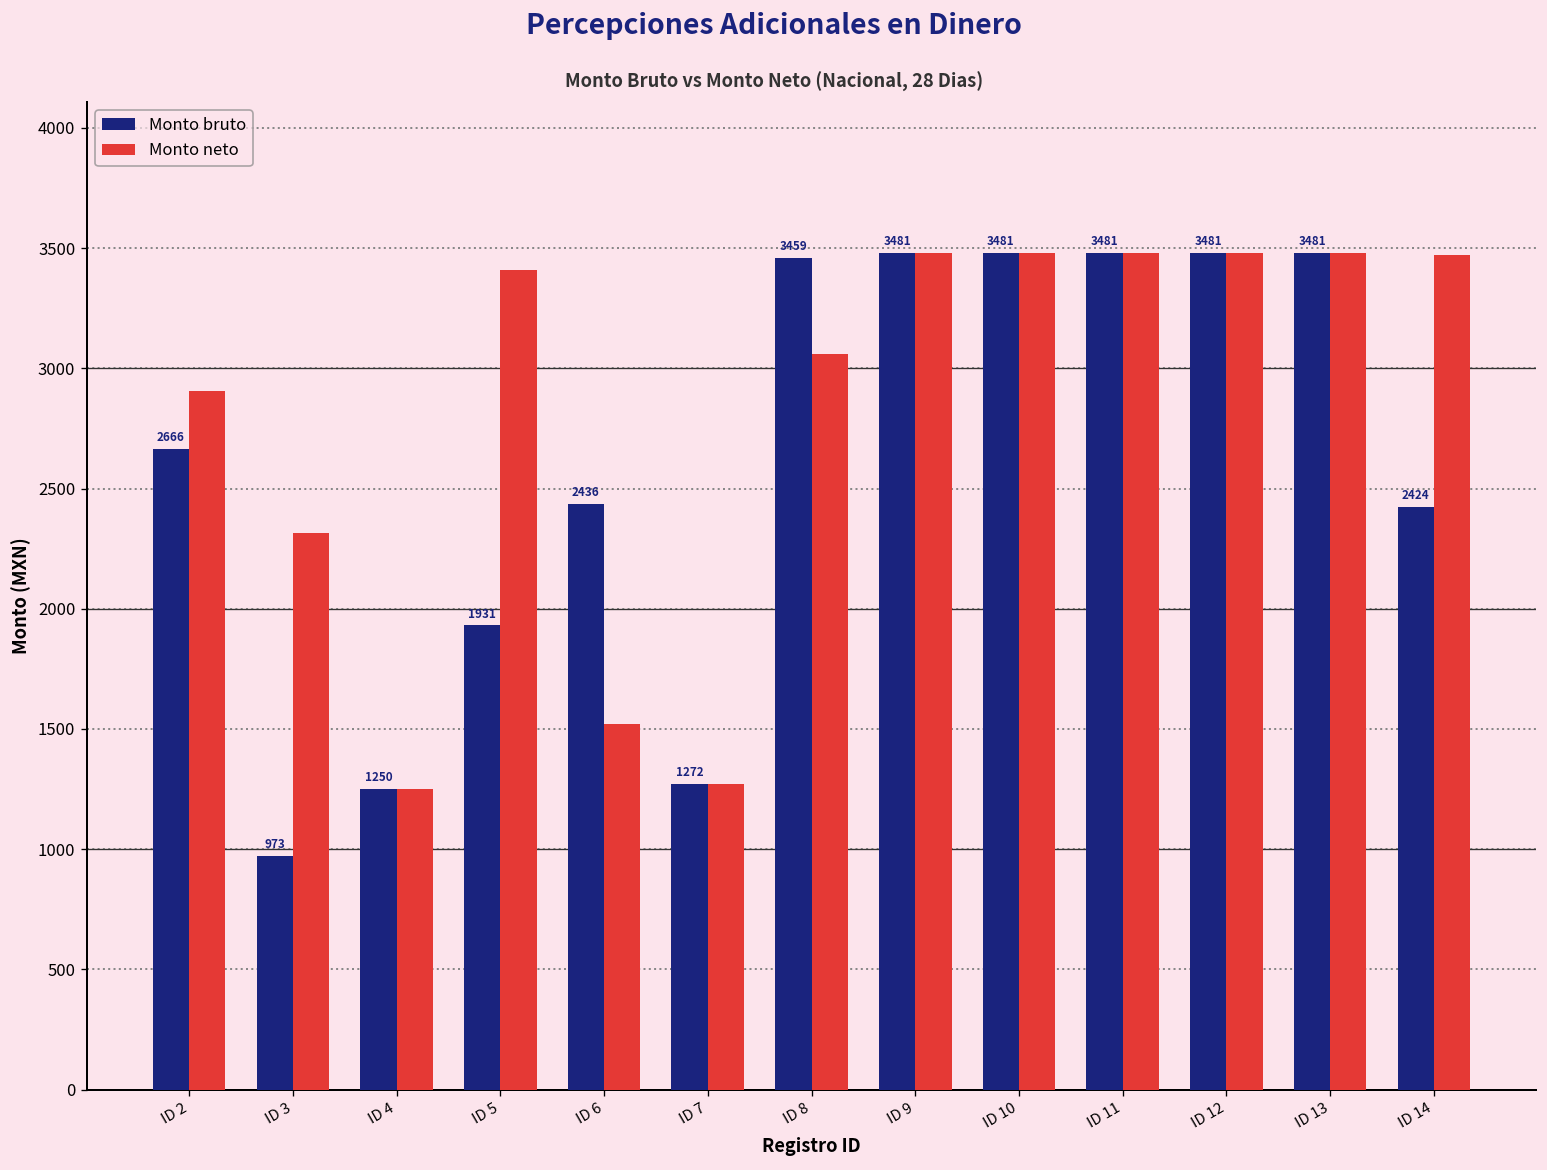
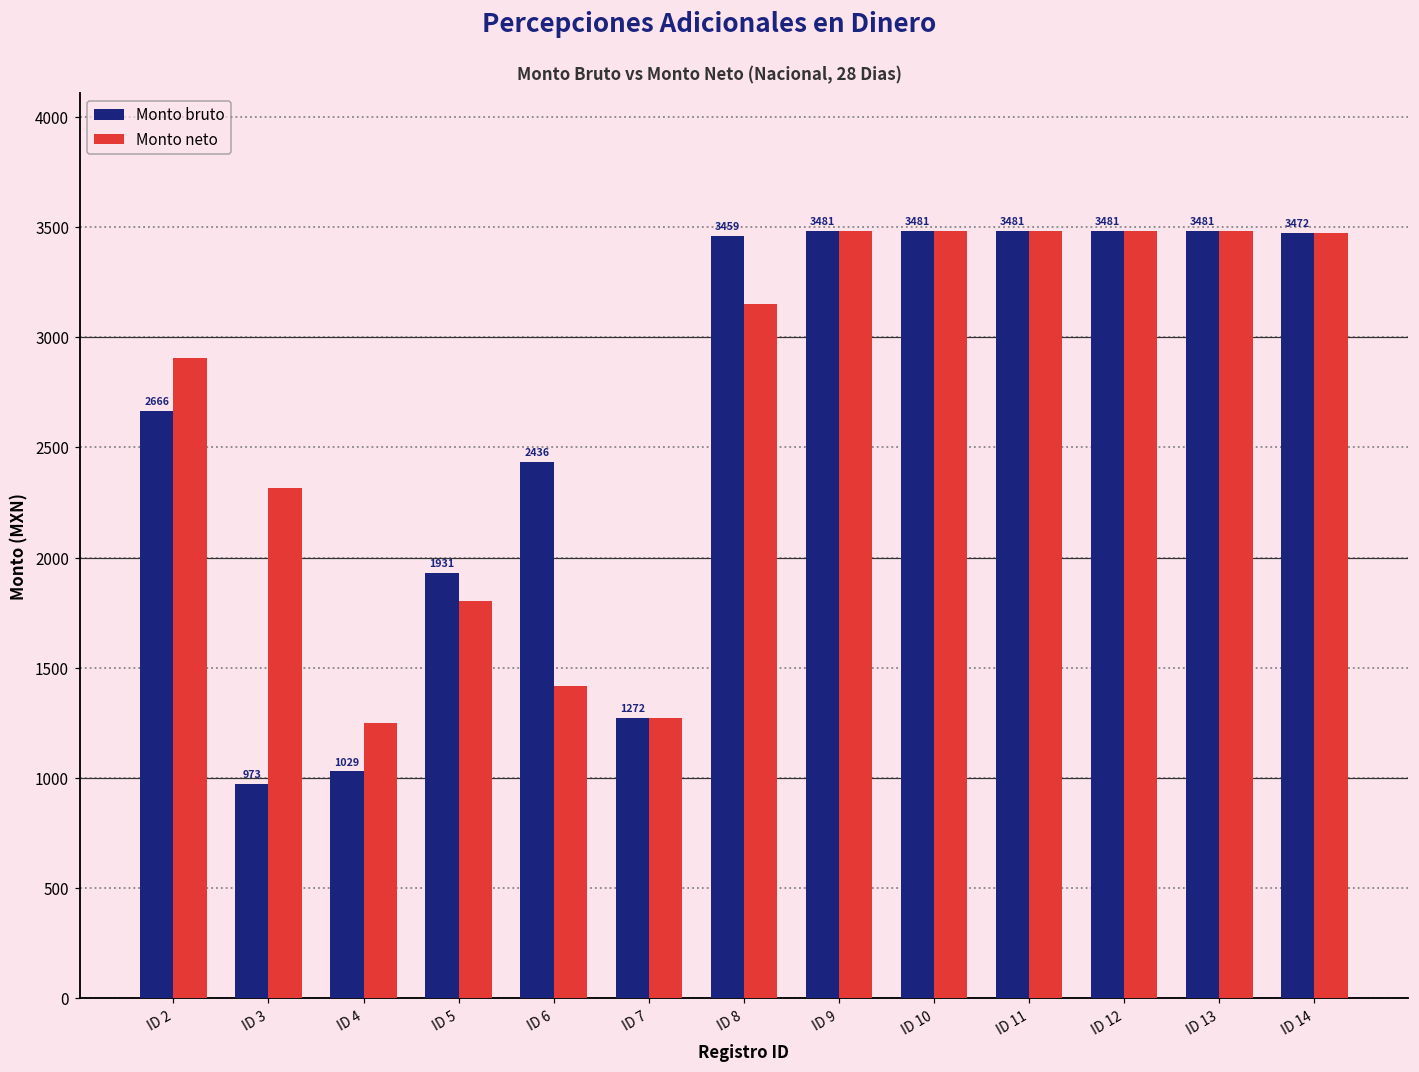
Monto bruto, ID 4: 1250 -> 1029
Monto neto, ID 5: 3410 -> 1800
Monto neto, ID 6: 1520 -> 1420
Monto neto, ID 8: 3060 -> 3150
Monto bruto, ID 14: 2424 -> 3472
